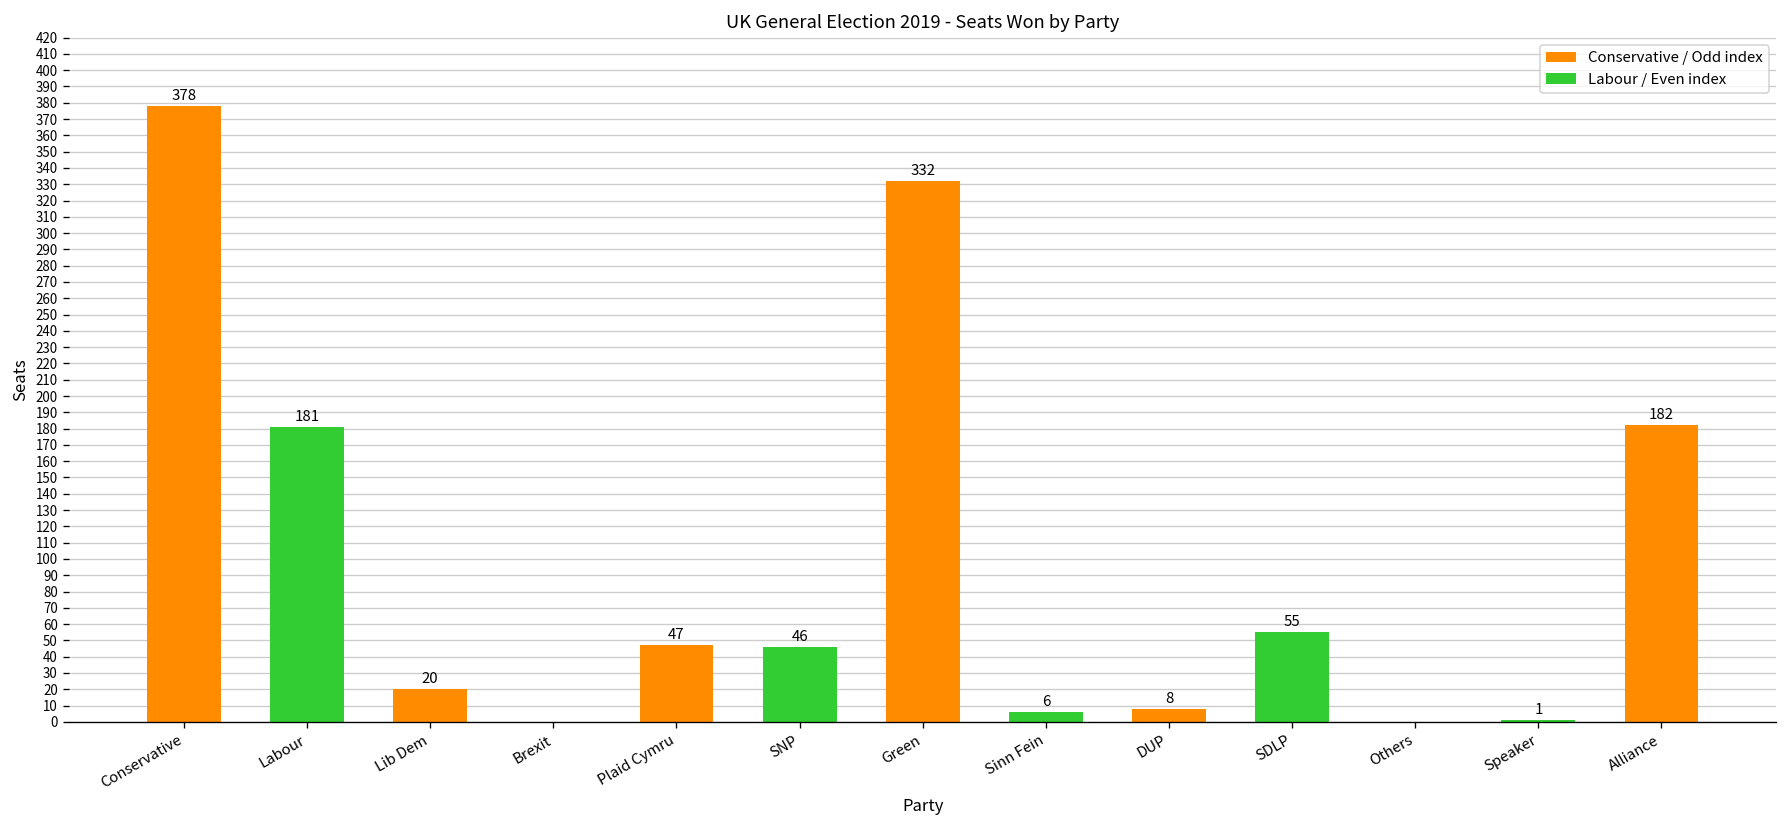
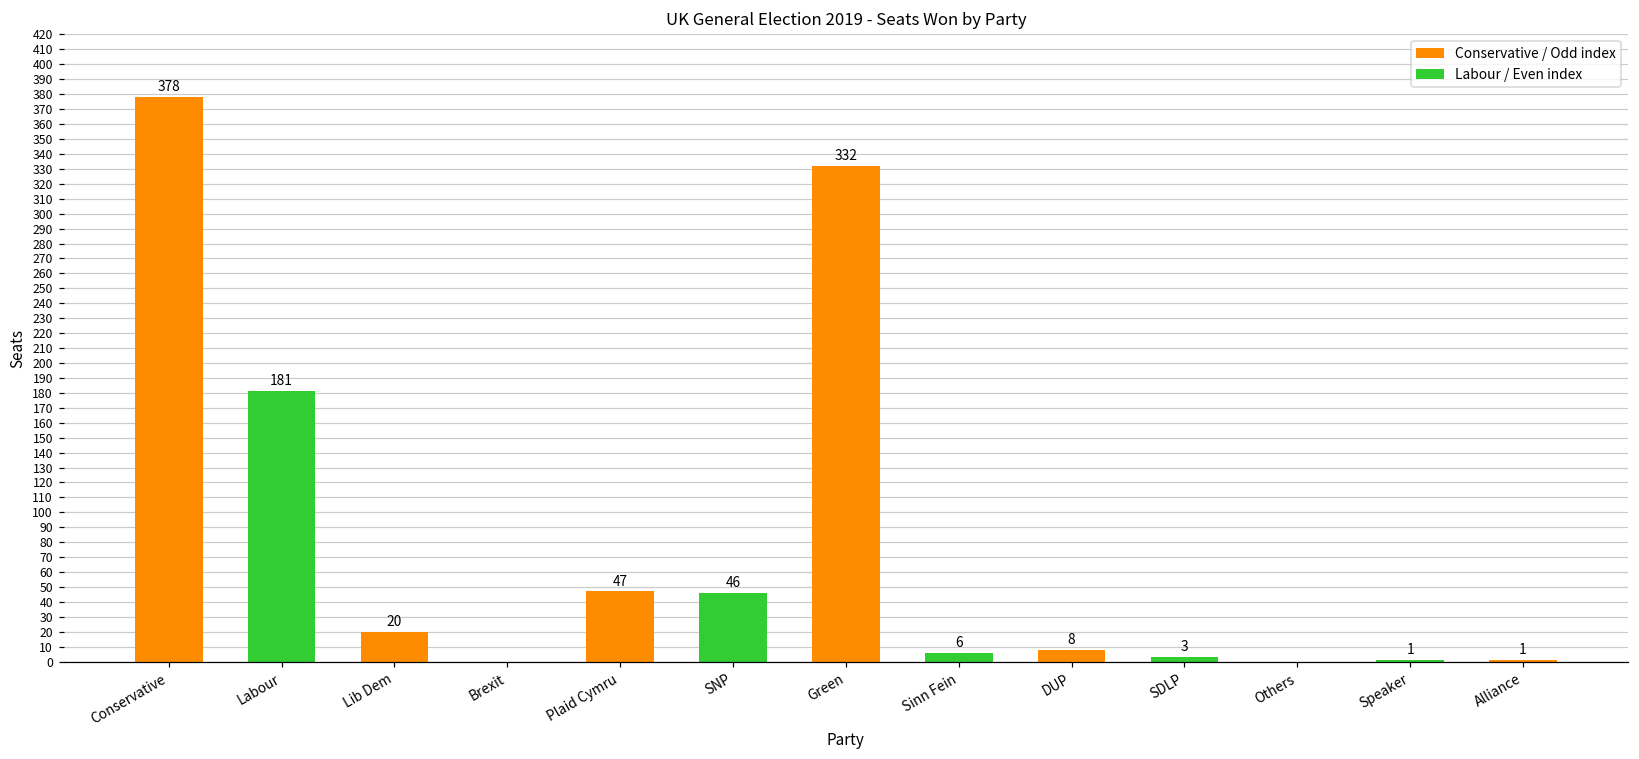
SDLP: 55 -> 3
Alliance: 182 -> 1
